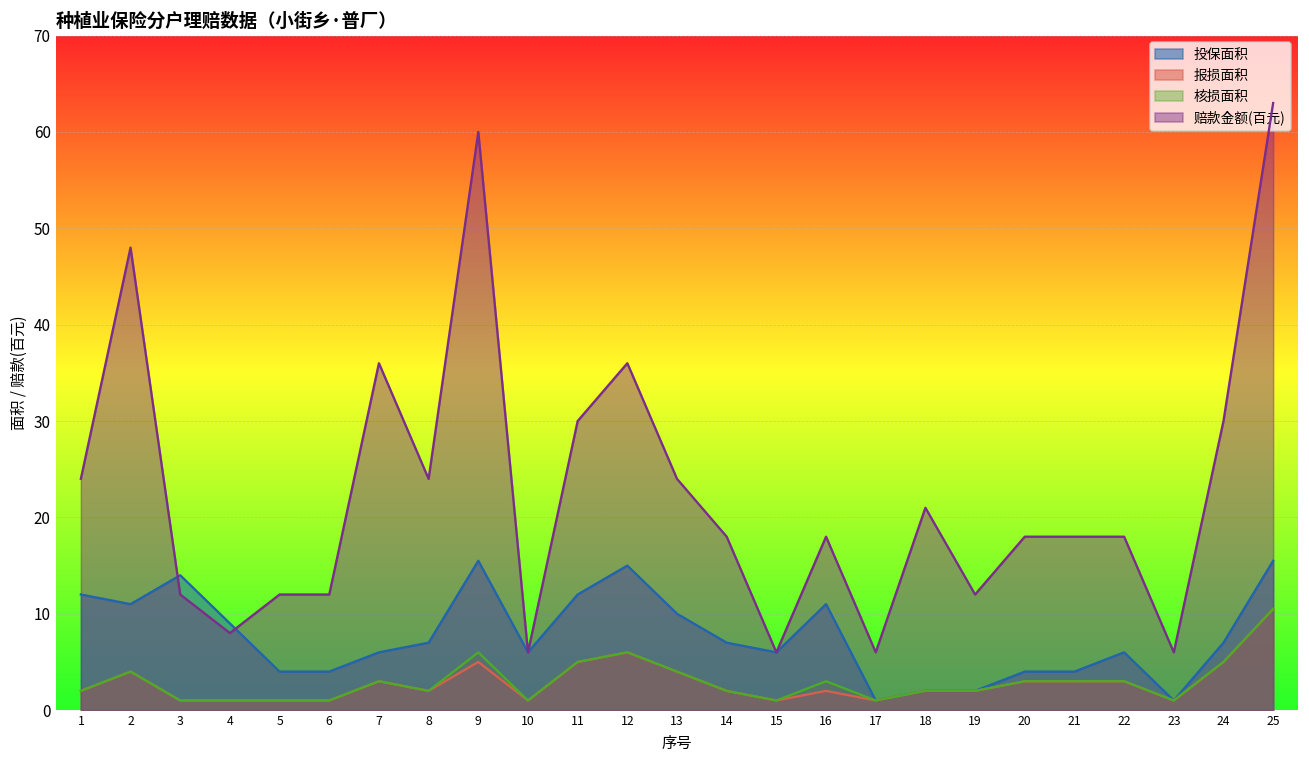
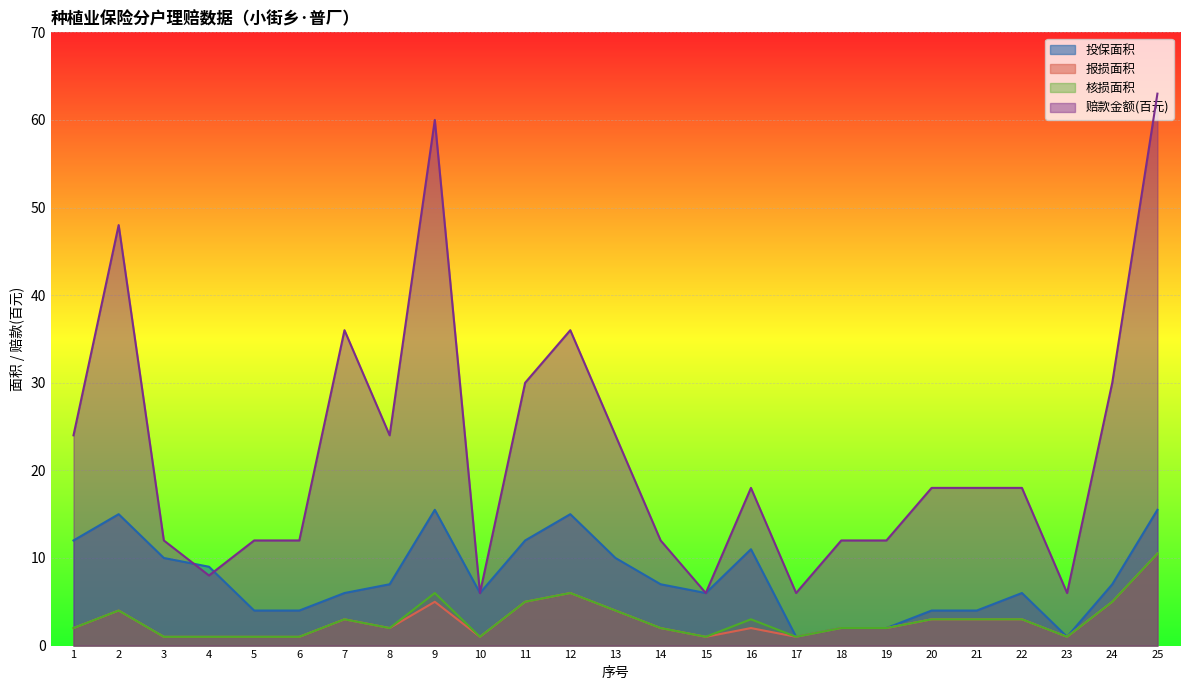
投保面积, 2: 11 -> 15
投保面积, 3: 14 -> 10
赔款金额(百元), 14: 18 -> 12
赔款金额(百元), 18: 21 -> 12
